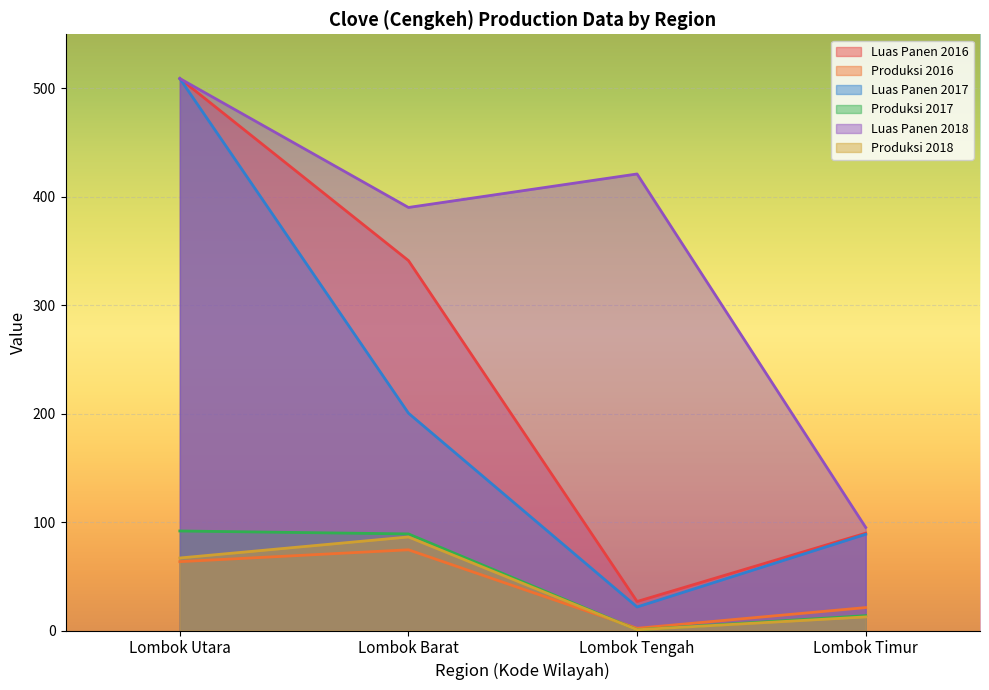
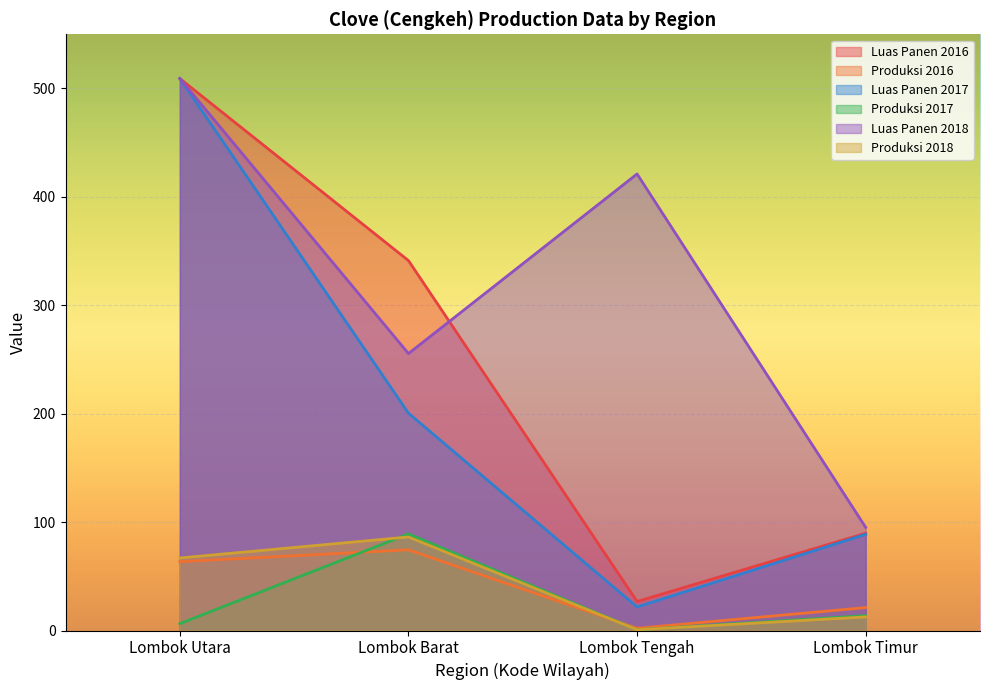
Produksi 2017, Lombok Utara: 92 -> 6
Luas Panen 2018, Lombok Barat: 390 -> 255
